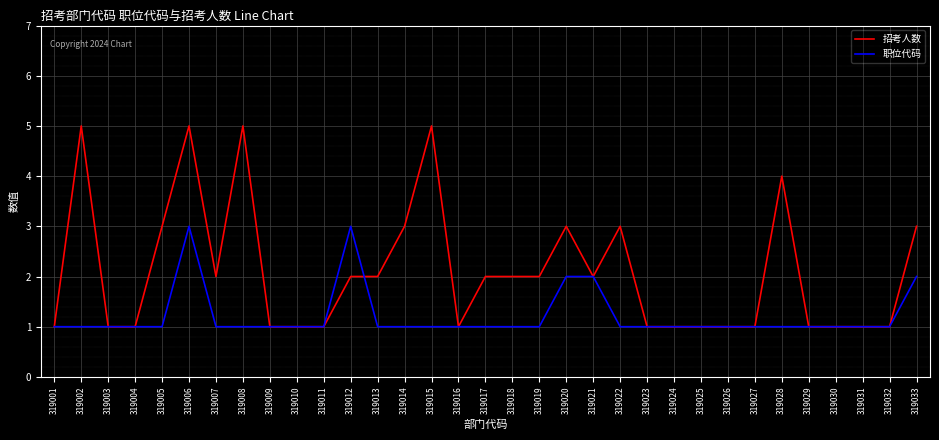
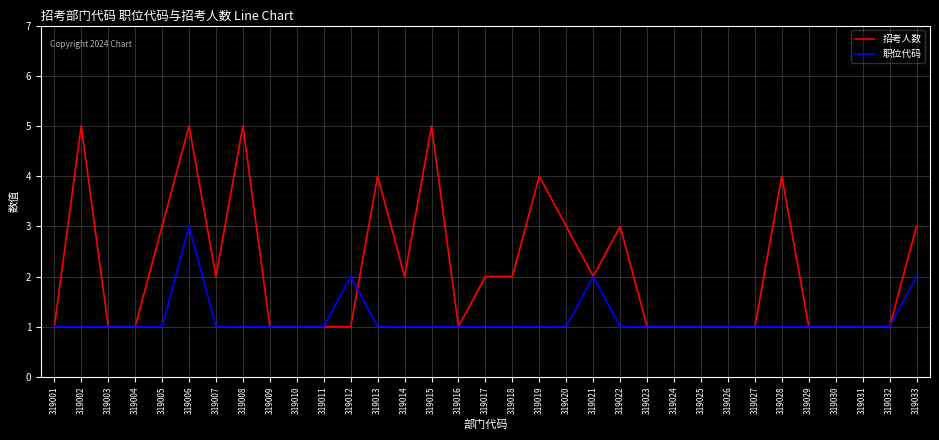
招考人数, 319012: 2 -> 1
职位代码, 319012: 3 -> 2
招考人数, 319013: 2 -> 4
招考人数, 319014: 3 -> 2
招考人数, 319019: 2 -> 4
职位代码, 319020: 2 -> 1
